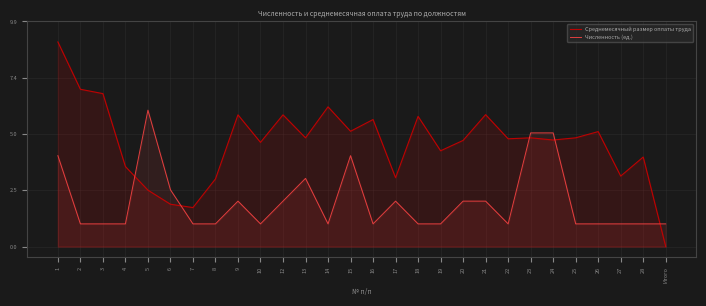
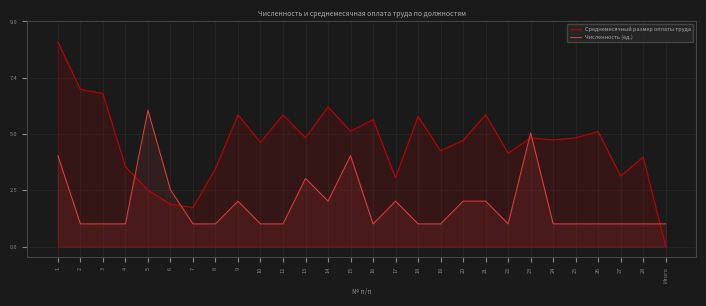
Среднемесячный размер оплаты труда, 8: 3.0 -> 3.4
Численность (ед.), 12: 2 -> 1
Численность (ед.), 14: 1 -> 2
Среднемесячный размер оплаты труда, 22: 4.7 -> 4.1
Численность (ед.), 24: 5 -> 1
